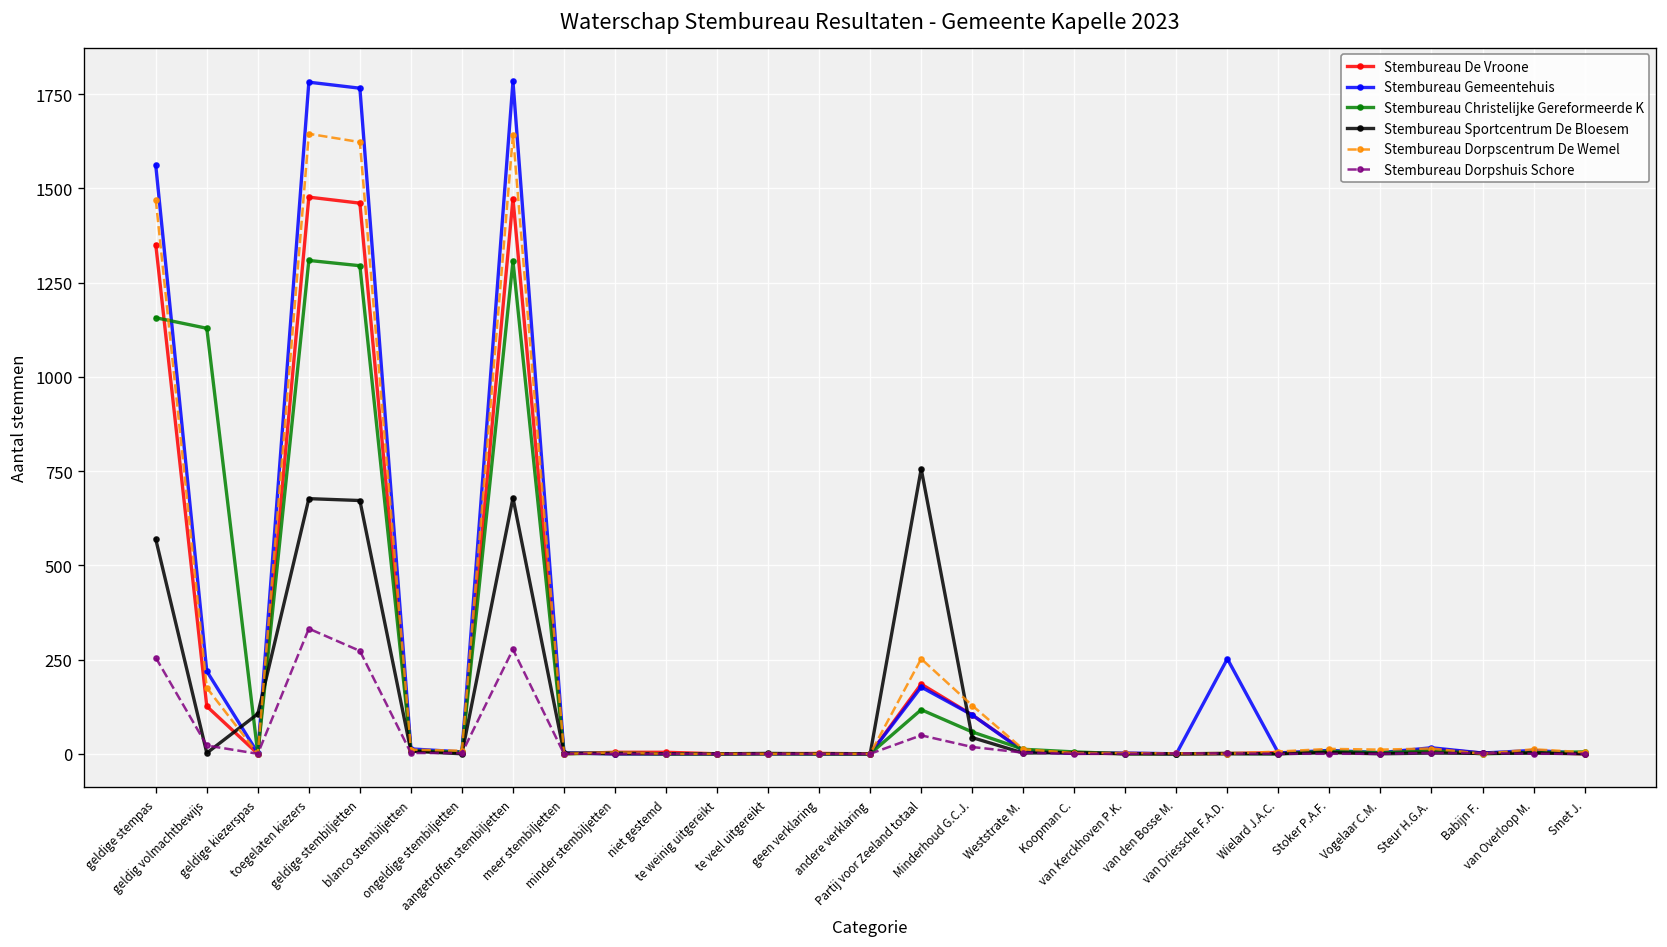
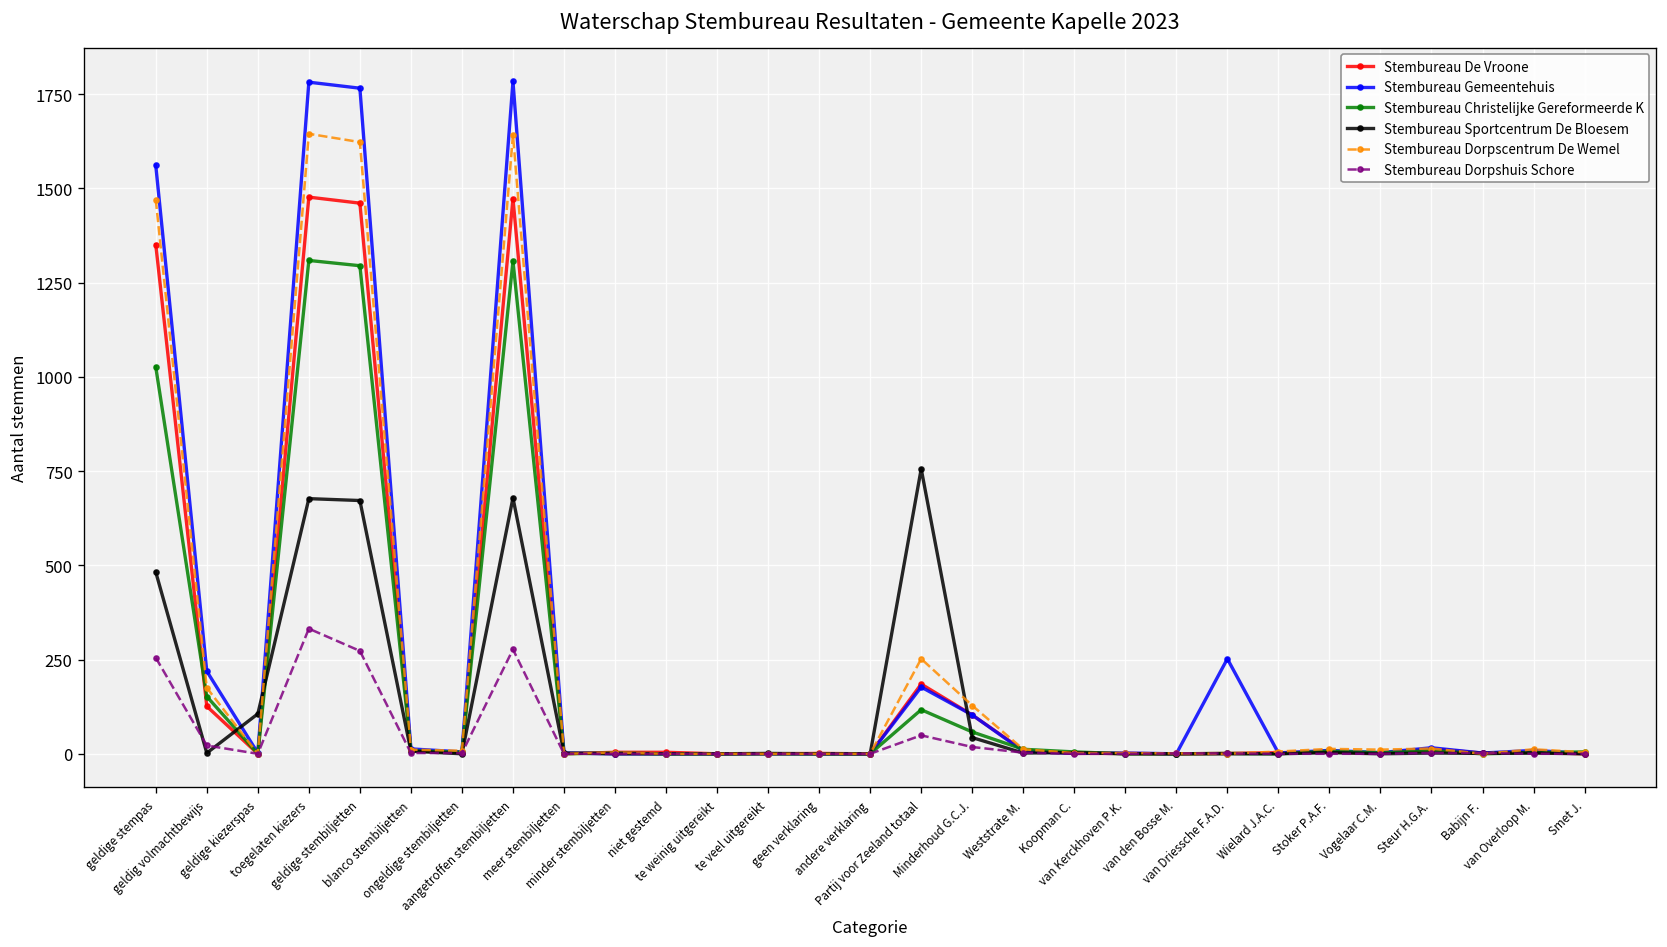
Stembureau Christelijke Gereformeerde K, geldige stempas: 1160 -> 1030
Stembureau Sportcentrum De Bloesem, geldige stempas: 570 -> 480
Stembureau Christelijke Gereformeerde K, geldig volmachtbewijs: 1130 -> 150
